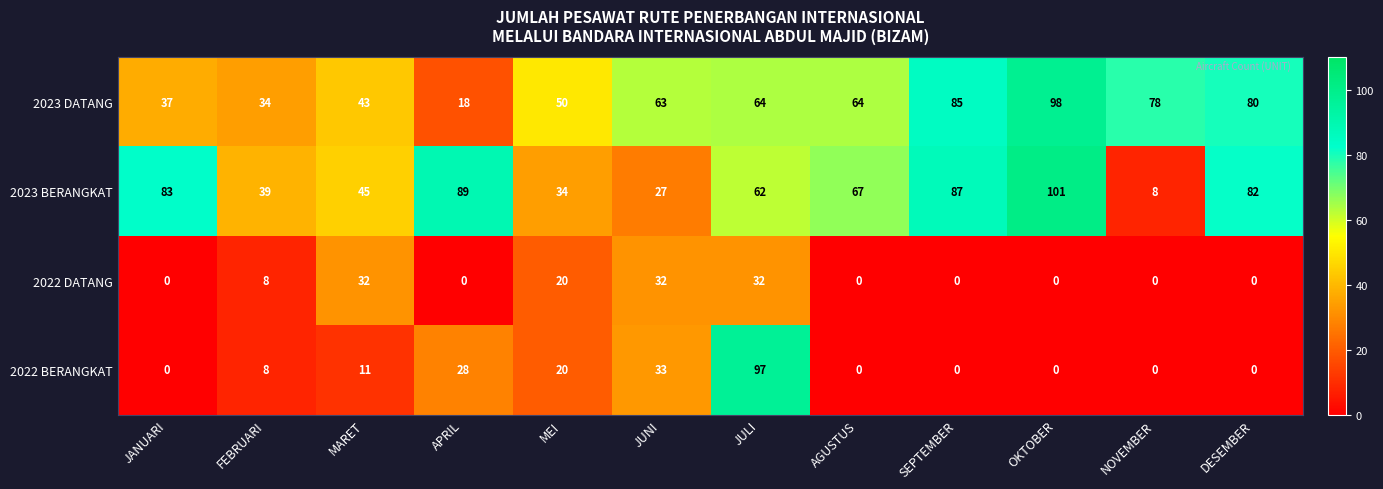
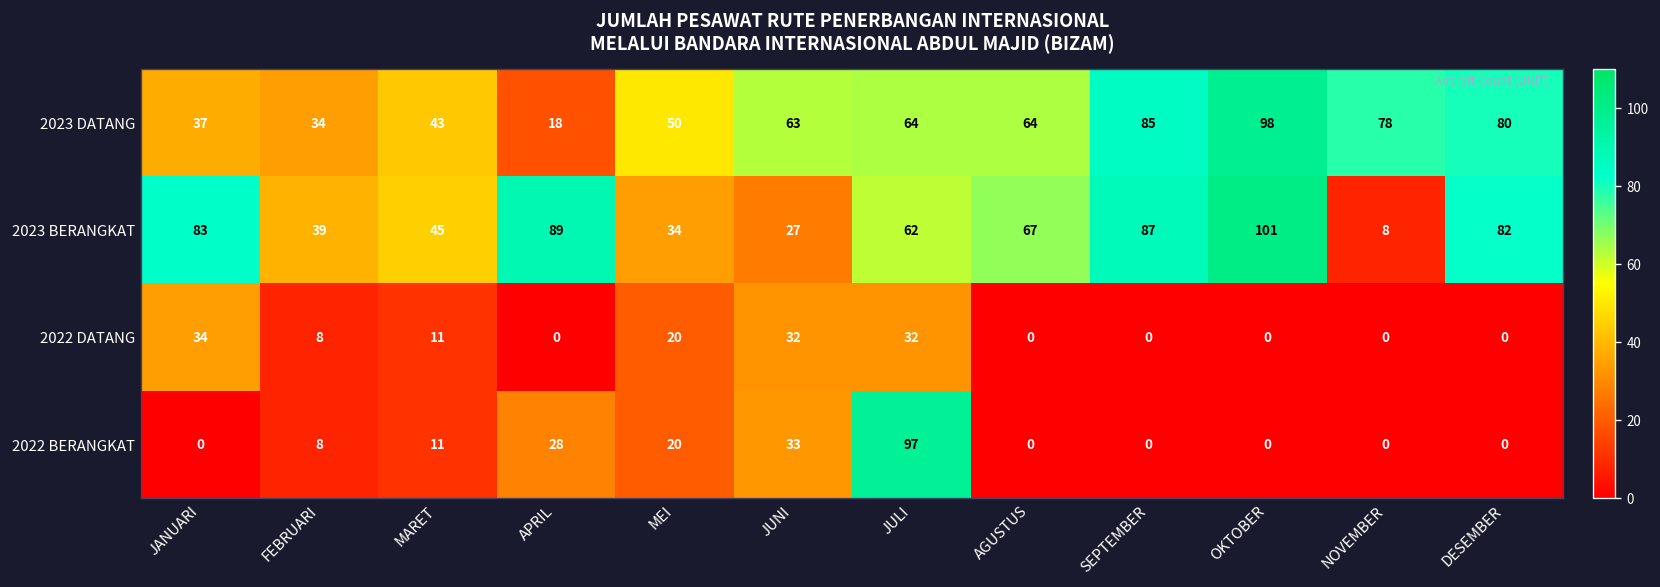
2022 DATANG, JANUARI: 0 -> 34
2022 DATANG, MARET: 32 -> 11
